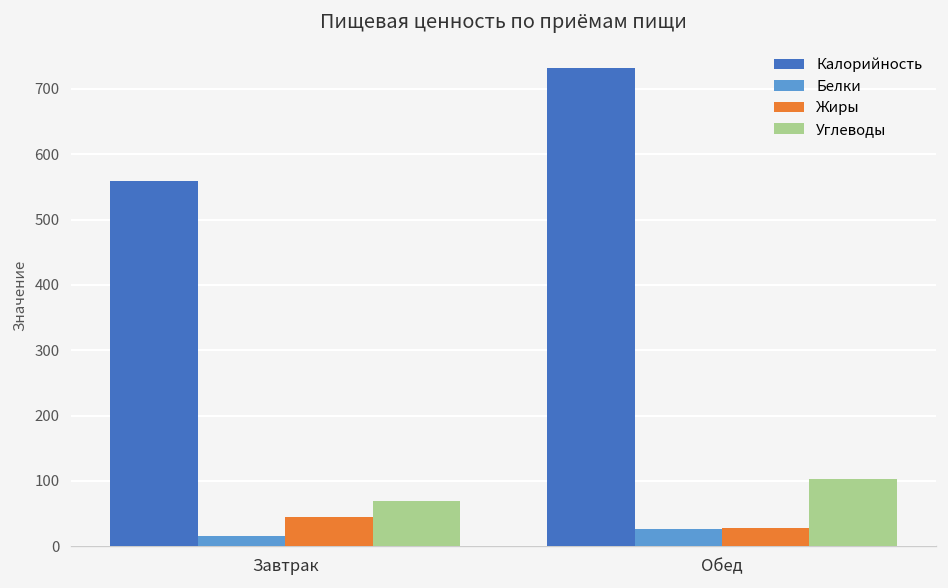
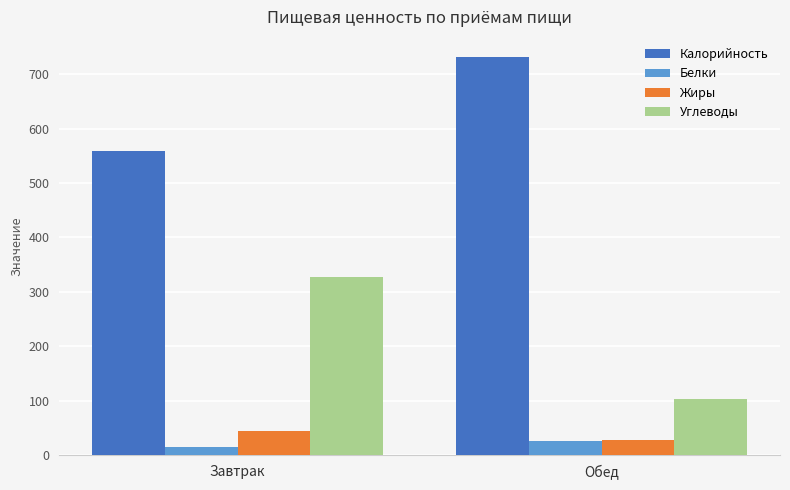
Углеводы, Завтрак: 70 -> 330
